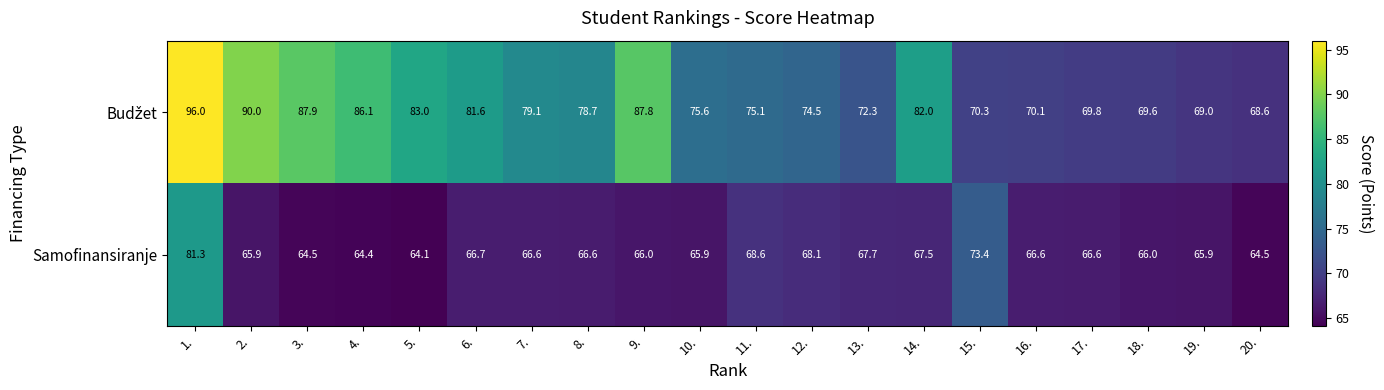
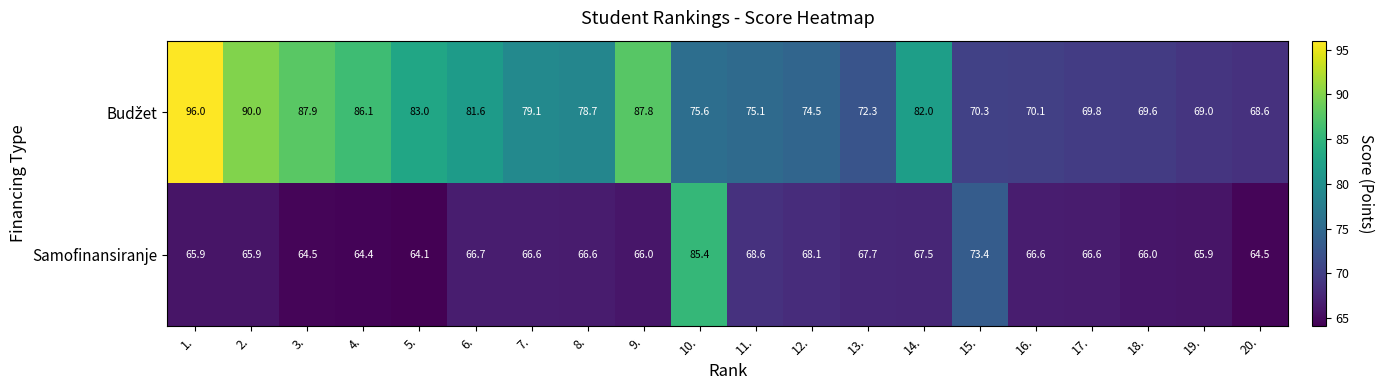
Samofinansiranje, 1.: 81.3 -> 65.9
Samofinansiranje, 10.: 65.9 -> 85.4
